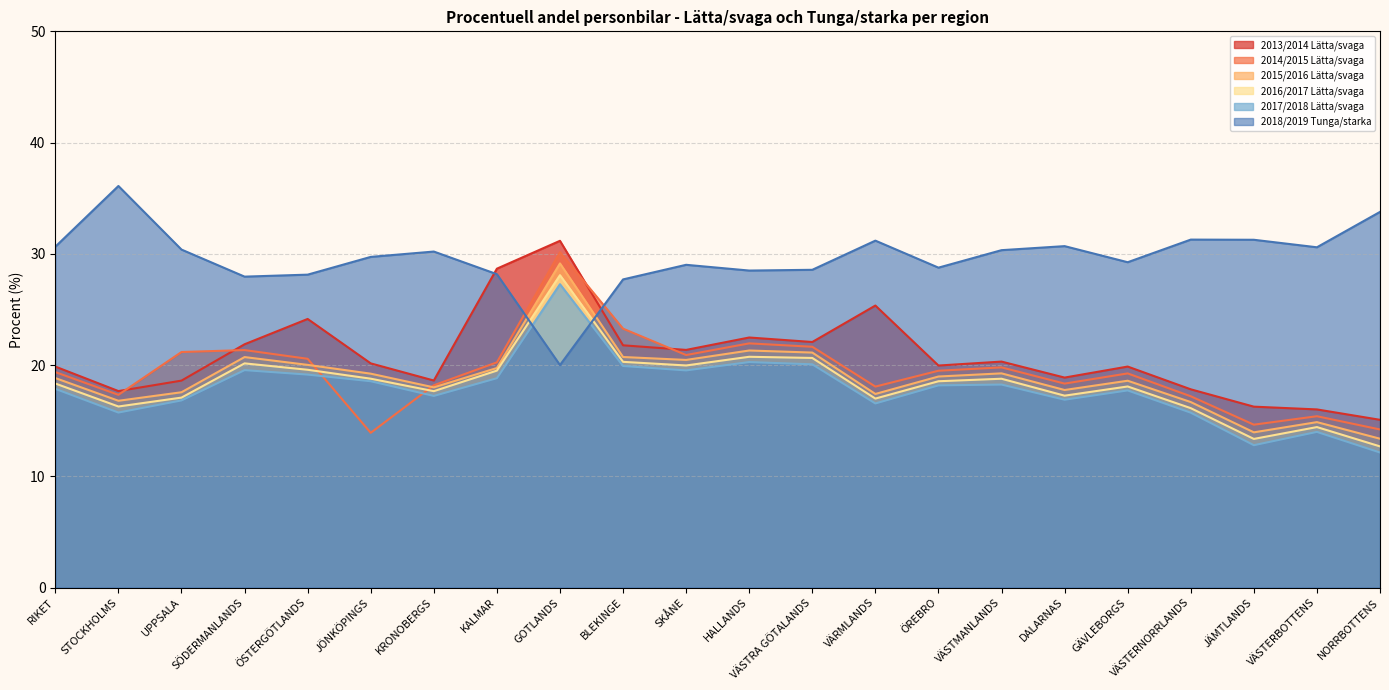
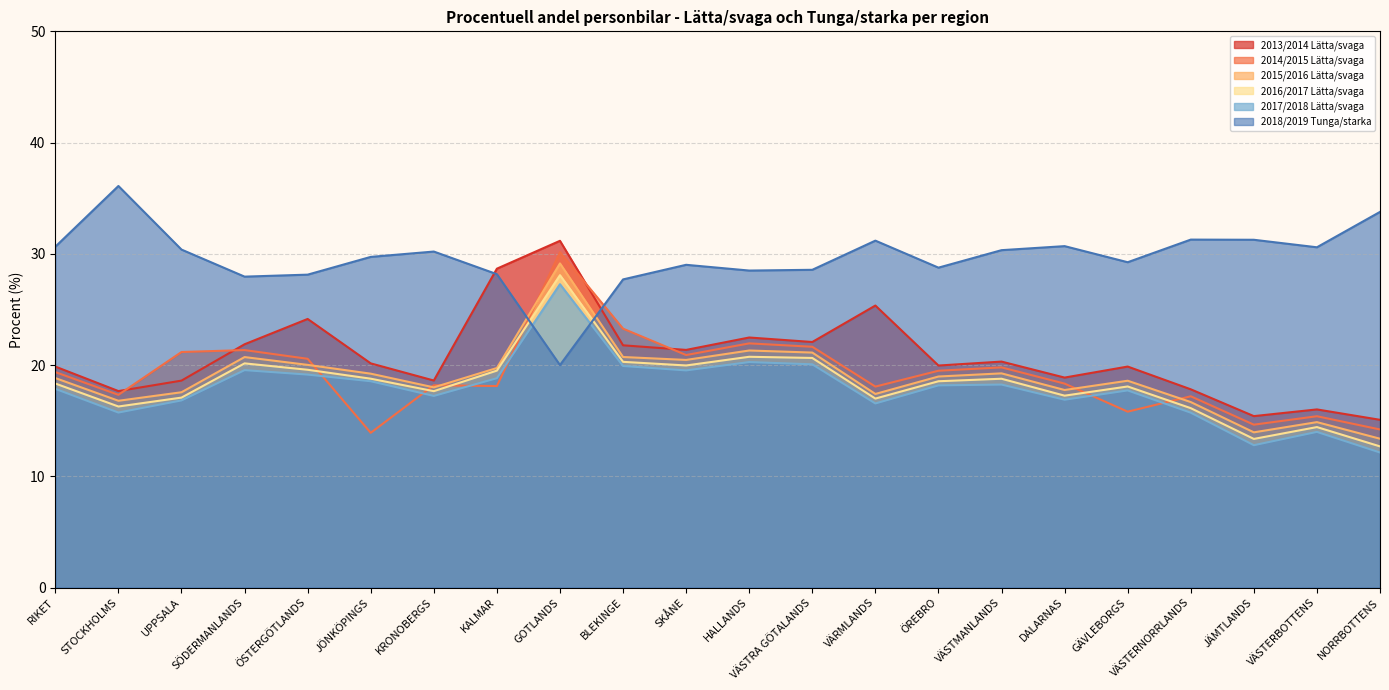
2014/2015 Lätta/svaga, KALMAR: 20.2 -> 18.1
2014/2015 Lätta/svaga, GÄVLEBORGS: 19.2 -> 15.8
2013/2014 Lätta/svaga, JÄMTLANDS: 16.3 -> 15.4
